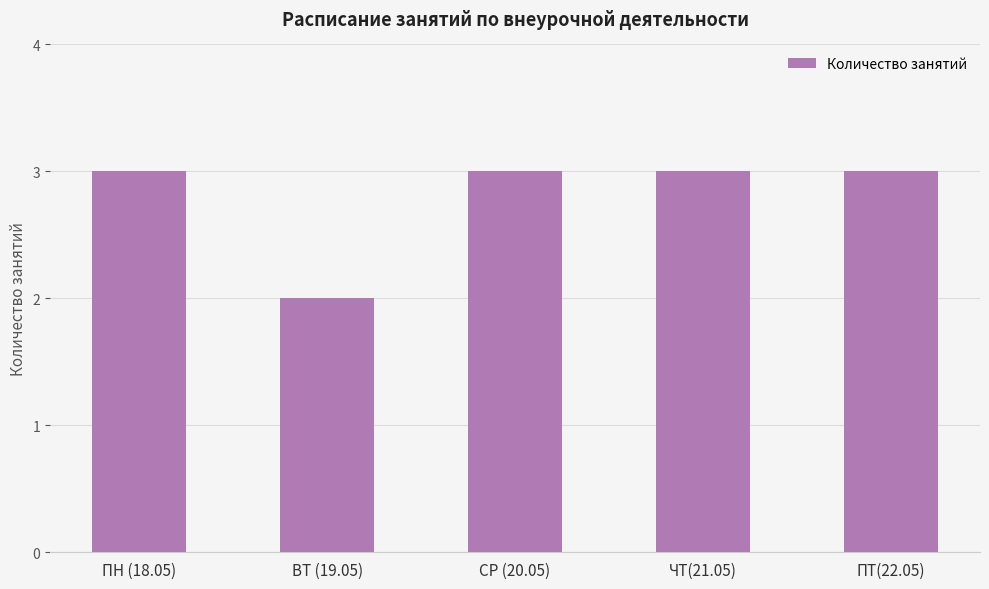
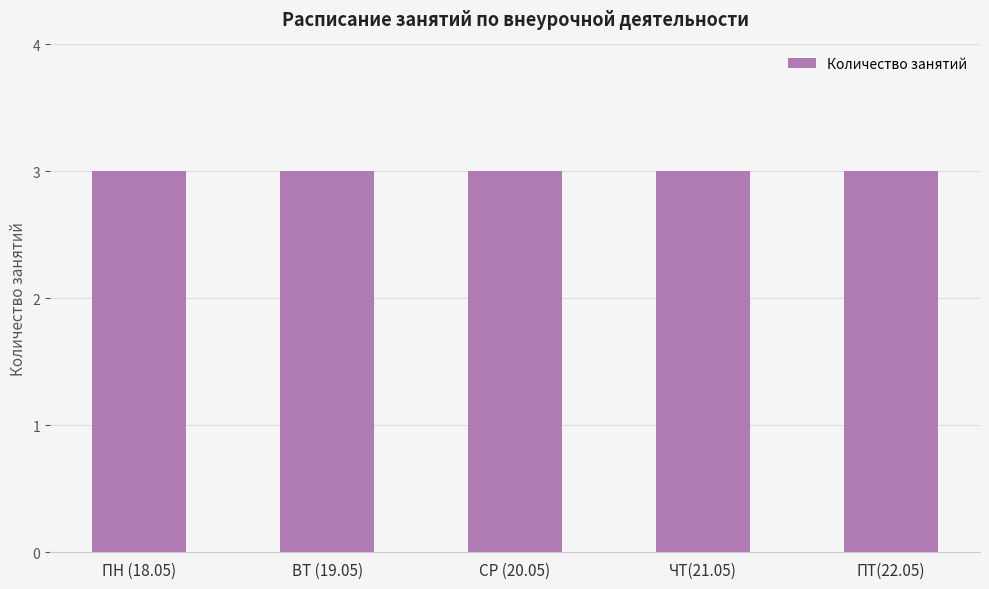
ВТ (19.05): 2 -> 3
